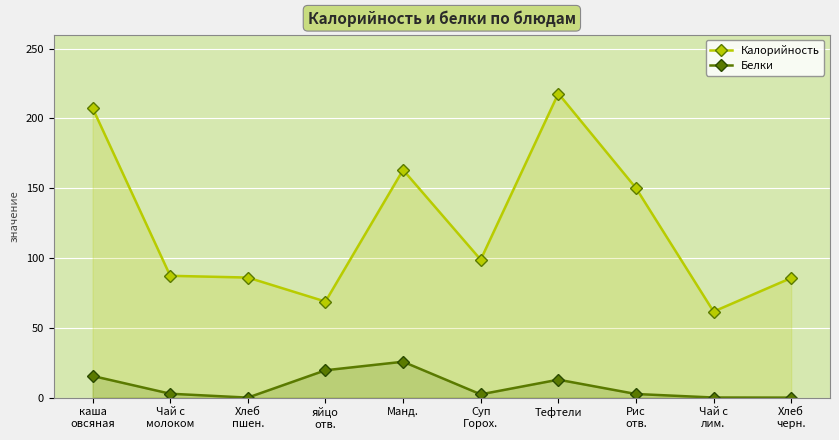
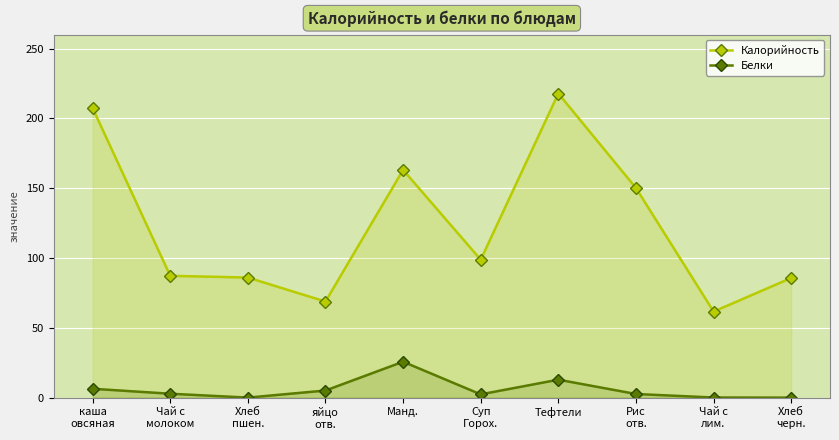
Белки, каша овсяная: 16 -> 6
Белки, яйцо отв.: 20 -> 5
